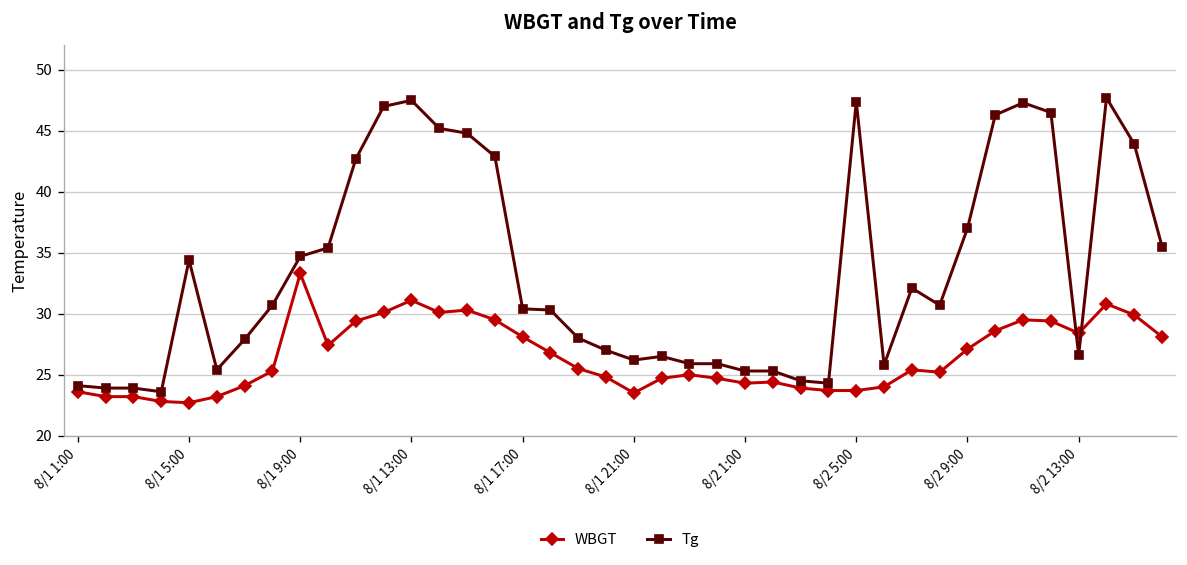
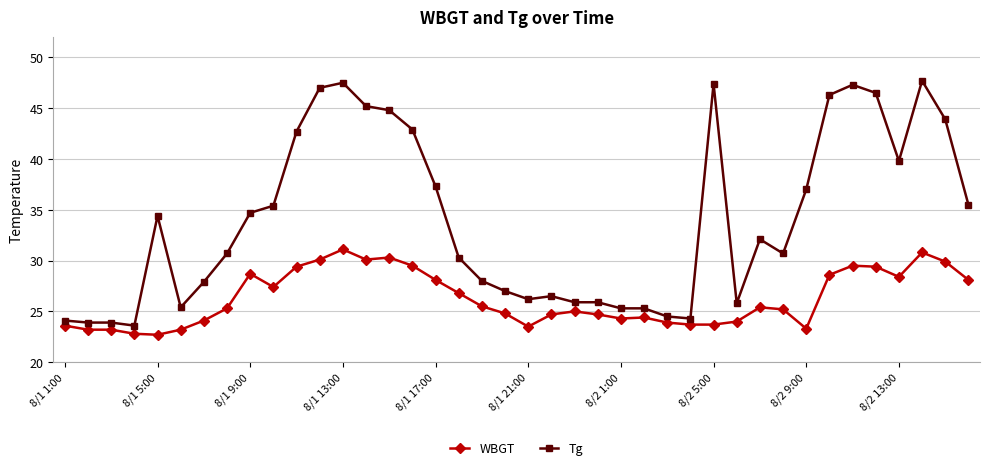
WBGT, 8/1 9:00: 33.3 -> 28.7
Tg, 8/1 17:00: 30.4 -> 37.3
WBGT, 8/2 9:00: 27.1 -> 23.3
Tg, 8/2 13:00: 26.6 -> 39.8
